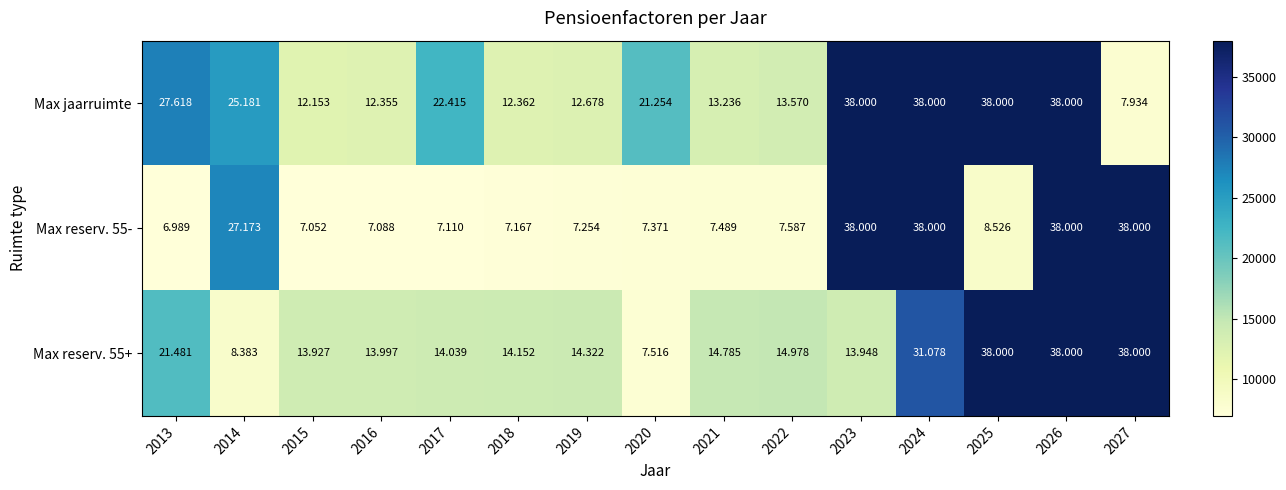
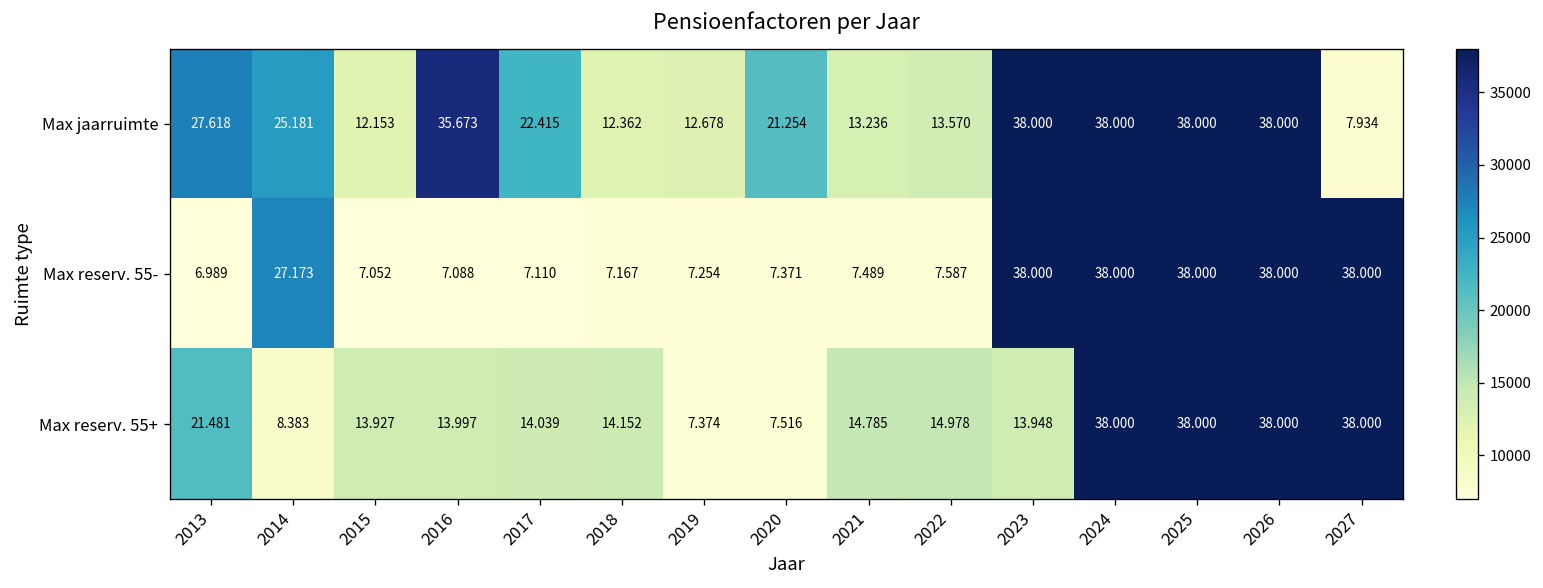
Max jaarruimte, 2016: 12.355 -> 35.673
Max reserv. 55-, 2025: 8.526 -> 38.000
Max reserv. 55+, 2019: 14.322 -> 7.374
Max reserv. 55+, 2024: 31.078 -> 38.000
